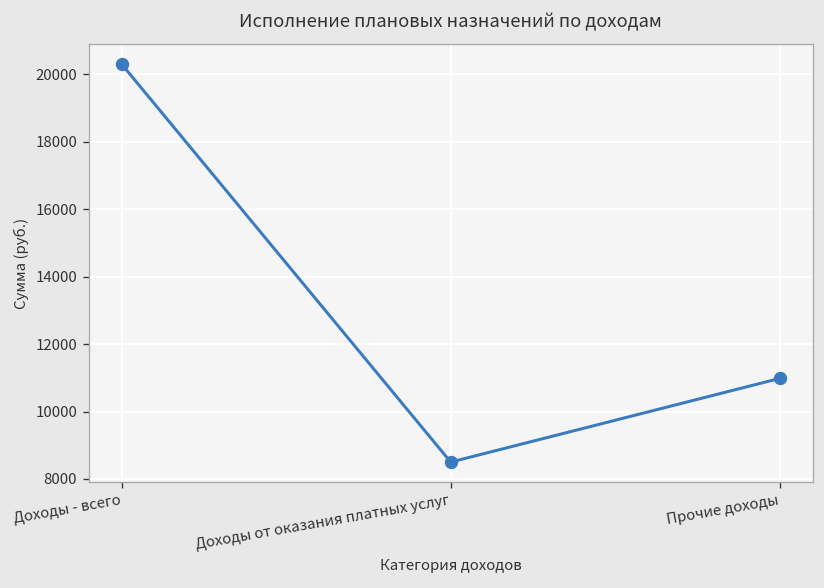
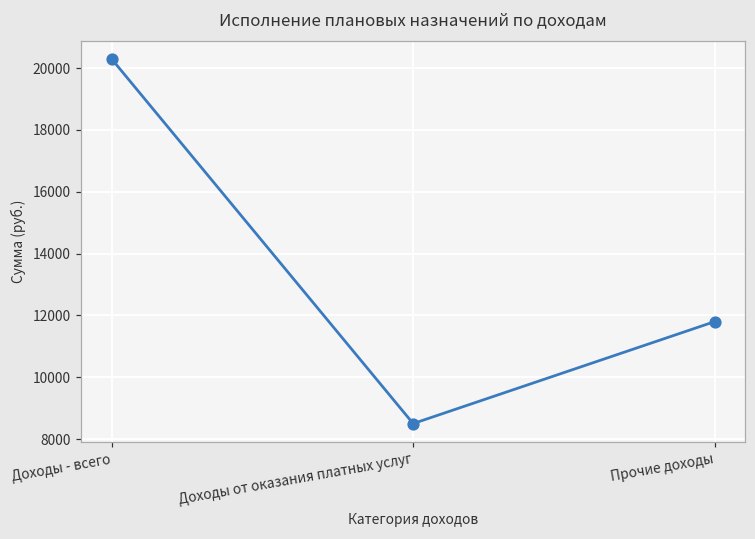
Прочие доходы: 11000 -> 11800
